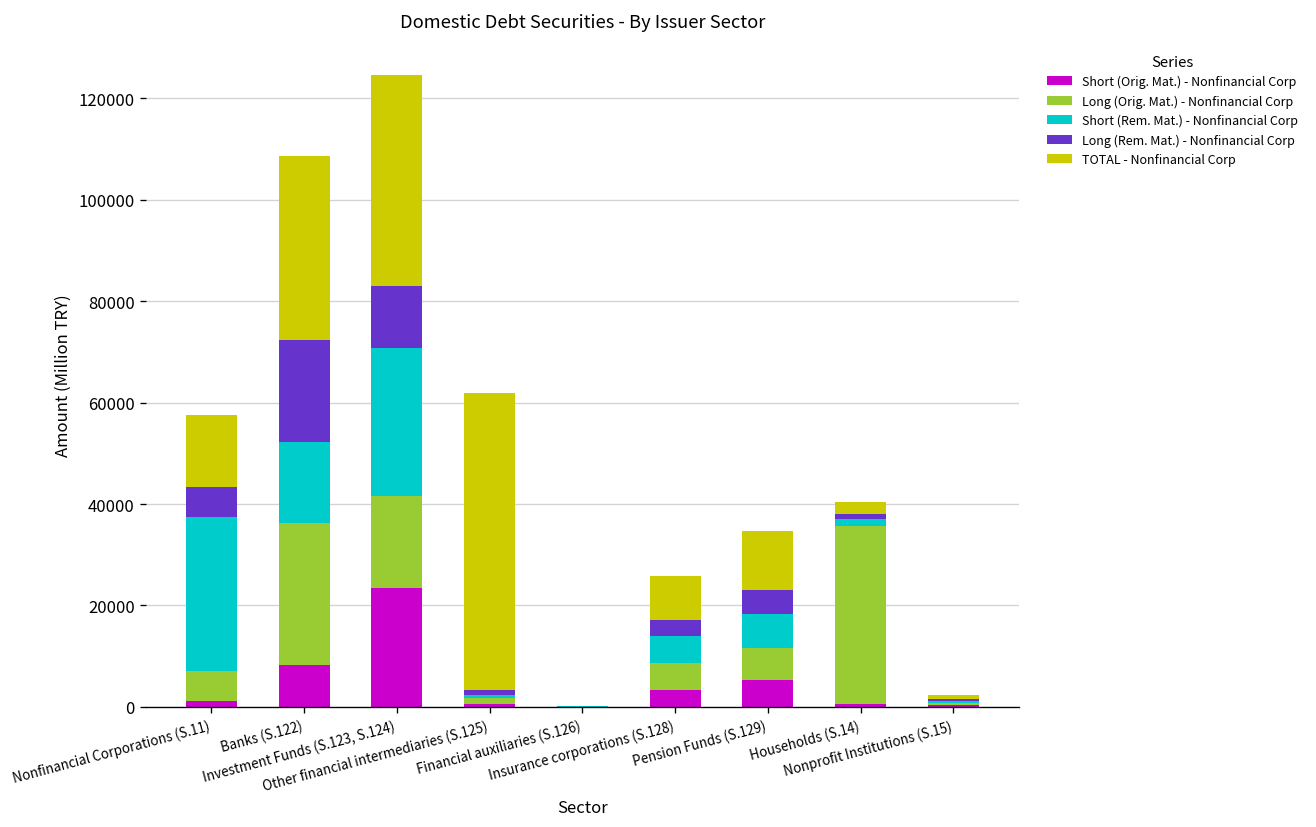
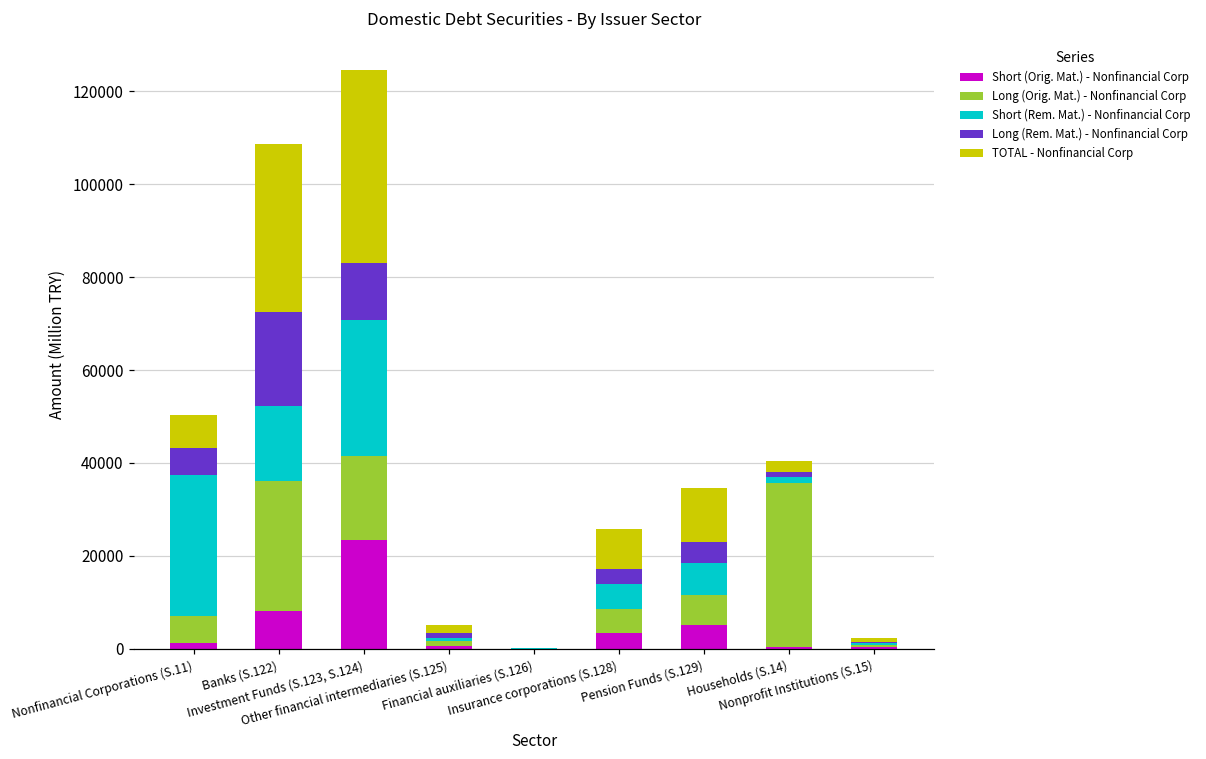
TOTAL - Nonfinancial Corp, Nonfinancial Corporations (S.11): 14000 -> 7000
TOTAL - Nonfinancial Corp, Other financial intermediaries (S.125): 58000 -> 2000
